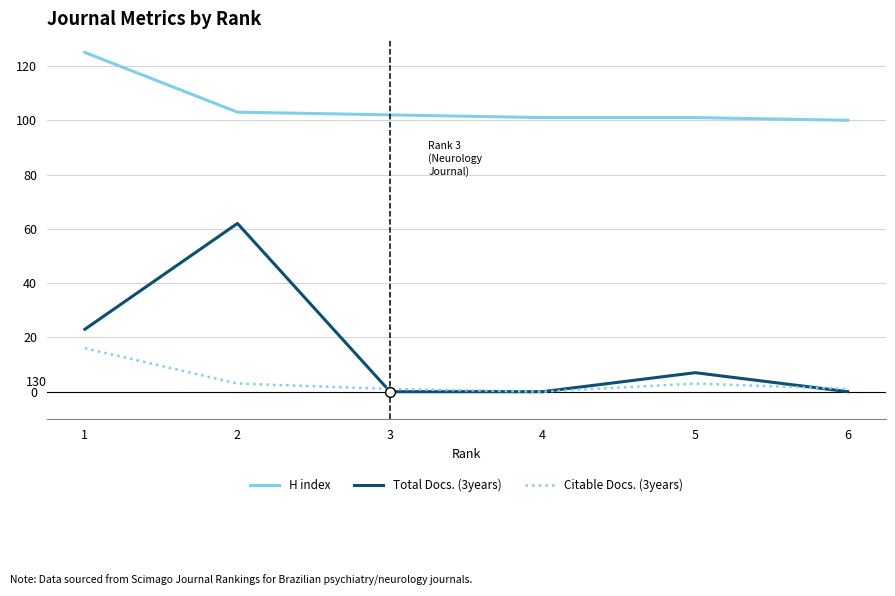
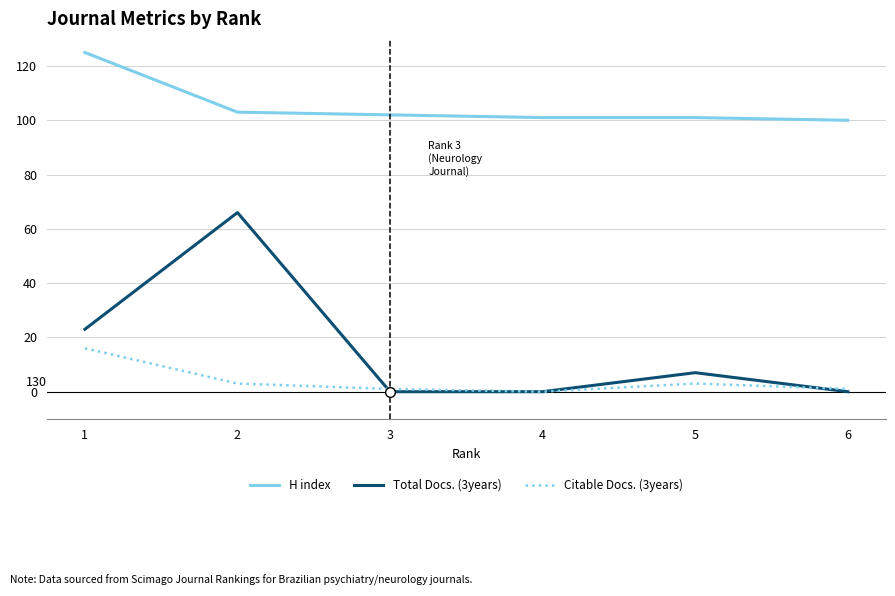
Total Docs. (3years), 2: 62 -> 66
